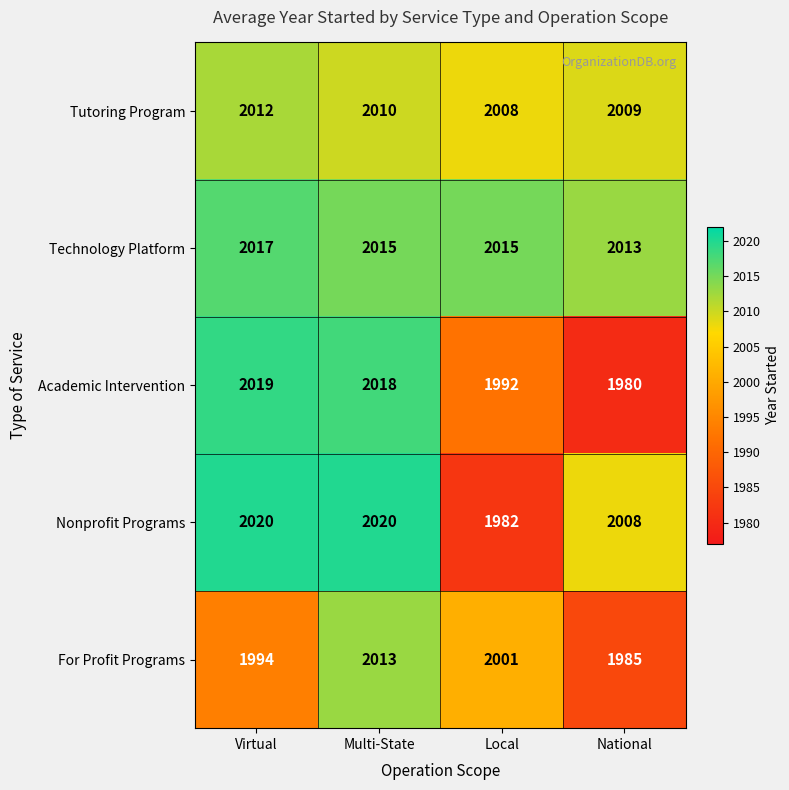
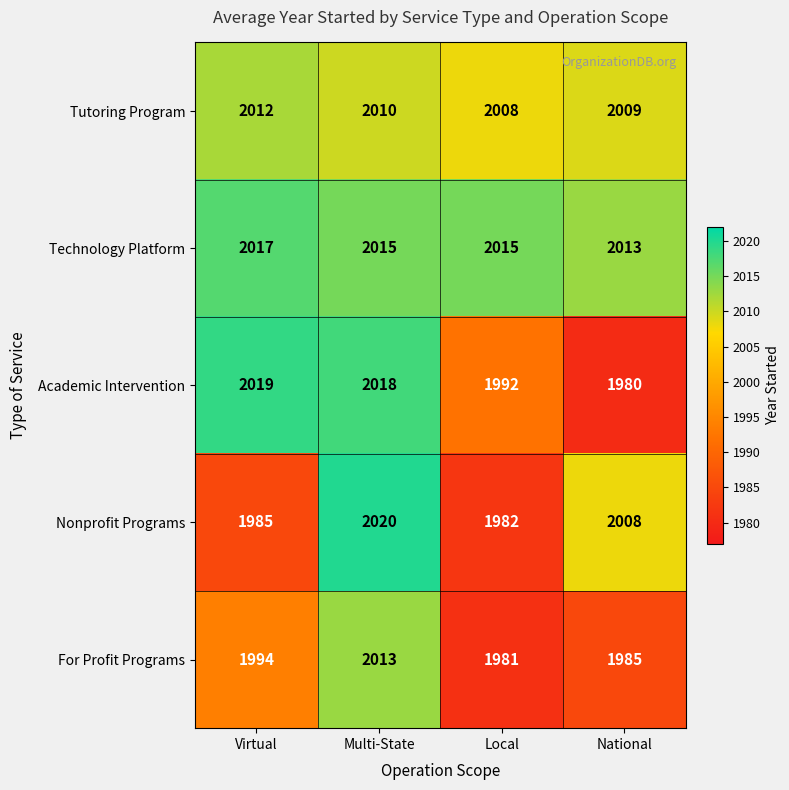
Nonprofit Programs, Virtual: 2020 -> 1985
For Profit Programs, Local: 2001 -> 1981
